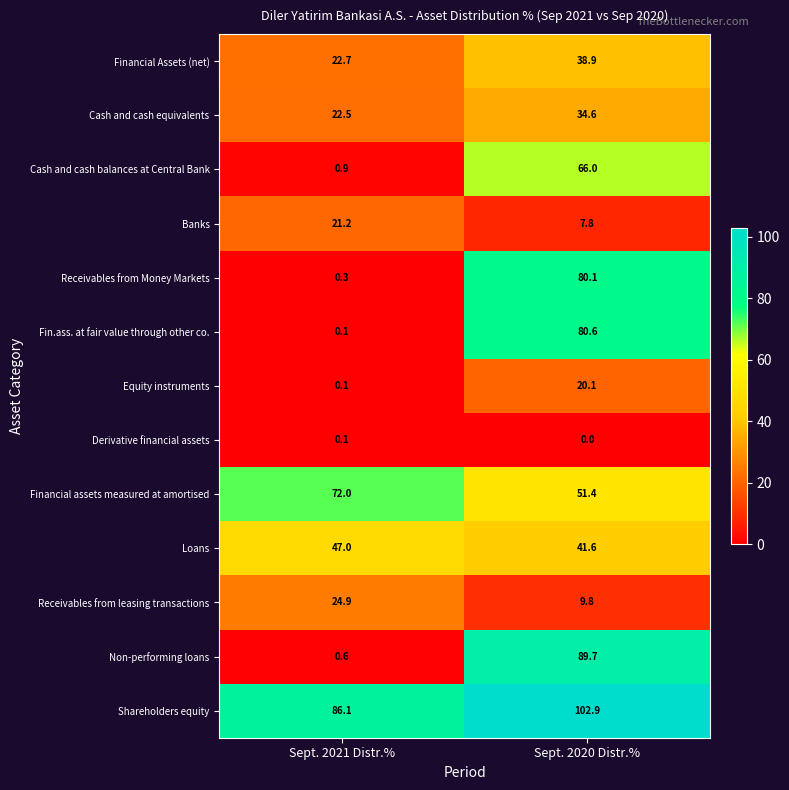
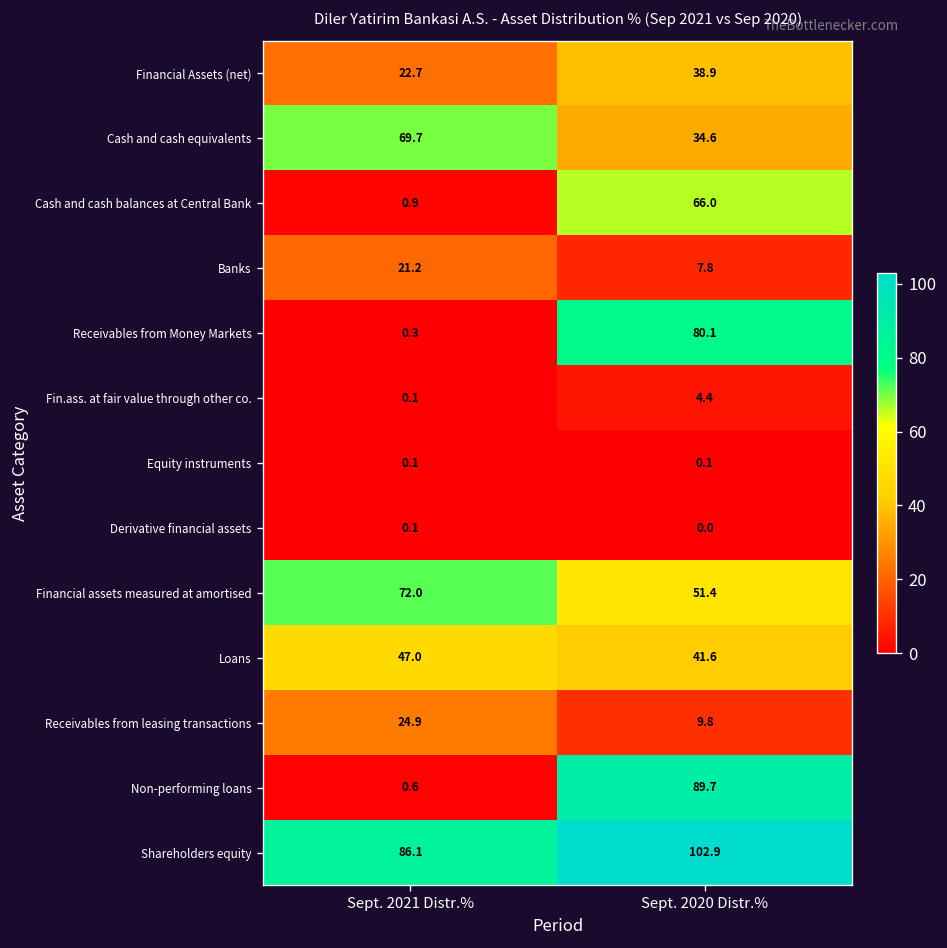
Cash and cash equivalents, Sept. 2021 Distr.%: 22.5 -> 69.7
Fin.ass. at fair value through other co., Sept. 2020 Distr.%: 80.6 -> 4.4
Equity instruments, Sept. 2020 Distr.%: 20.1 -> 0.1
